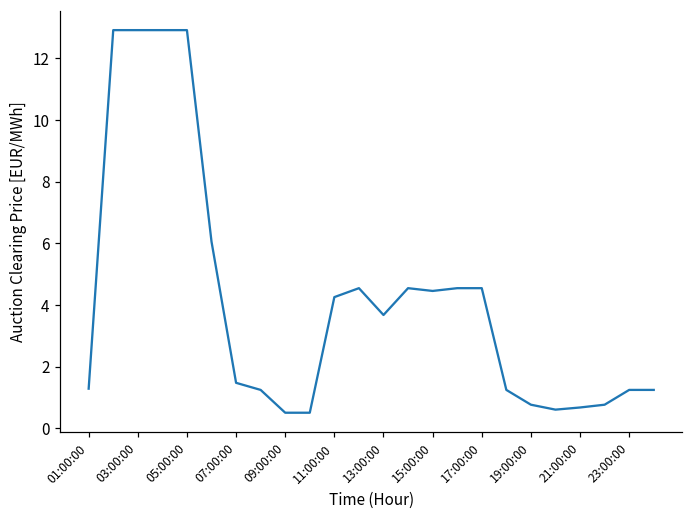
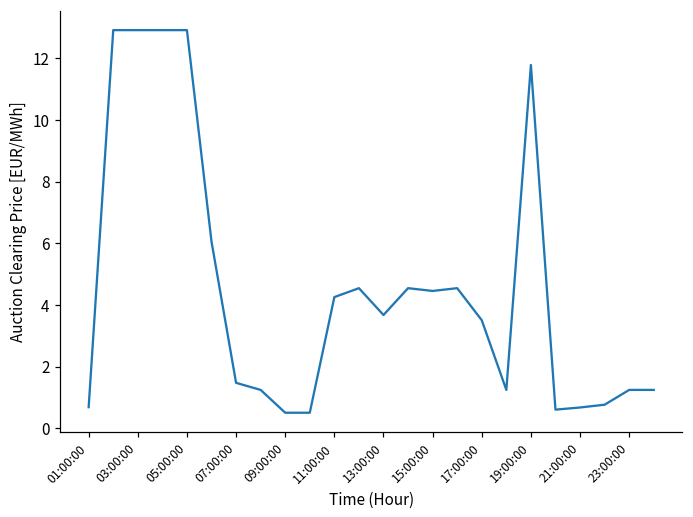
01:00:00: 1.3 -> 0.7
17:00:00: 4.6 -> 3.5
19:00:00: 0.8 -> 11.8
